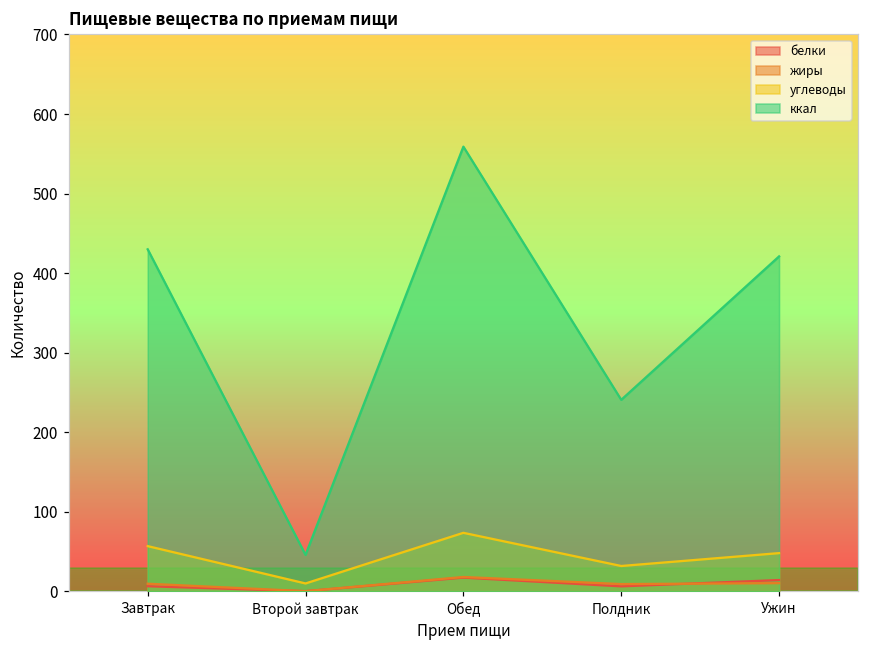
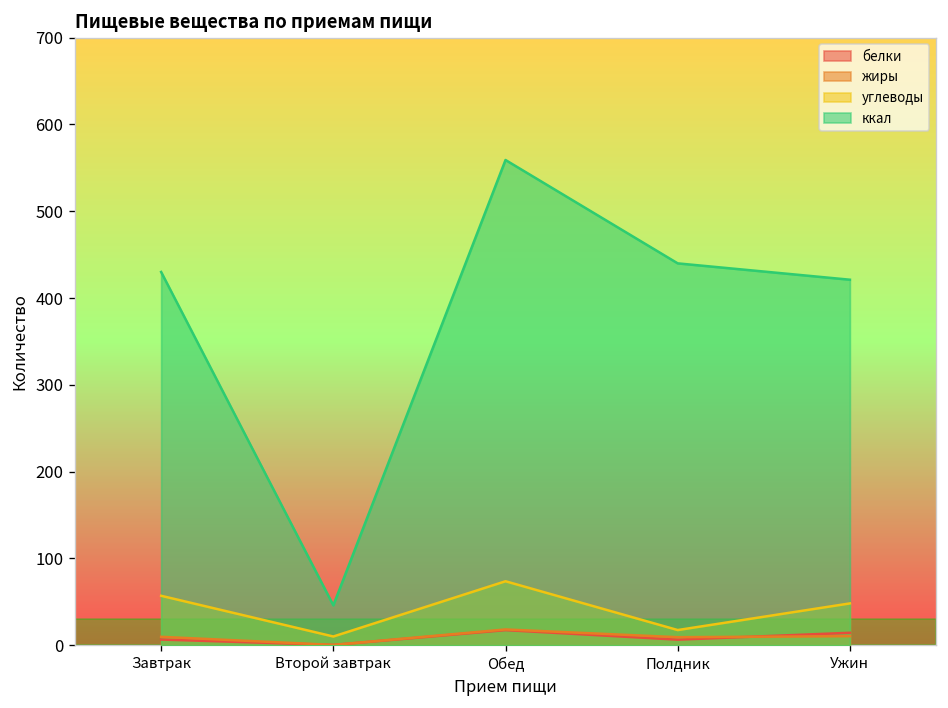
углеводы, Полдник: 30 -> 20
ккал, Полдник: 240 -> 440
